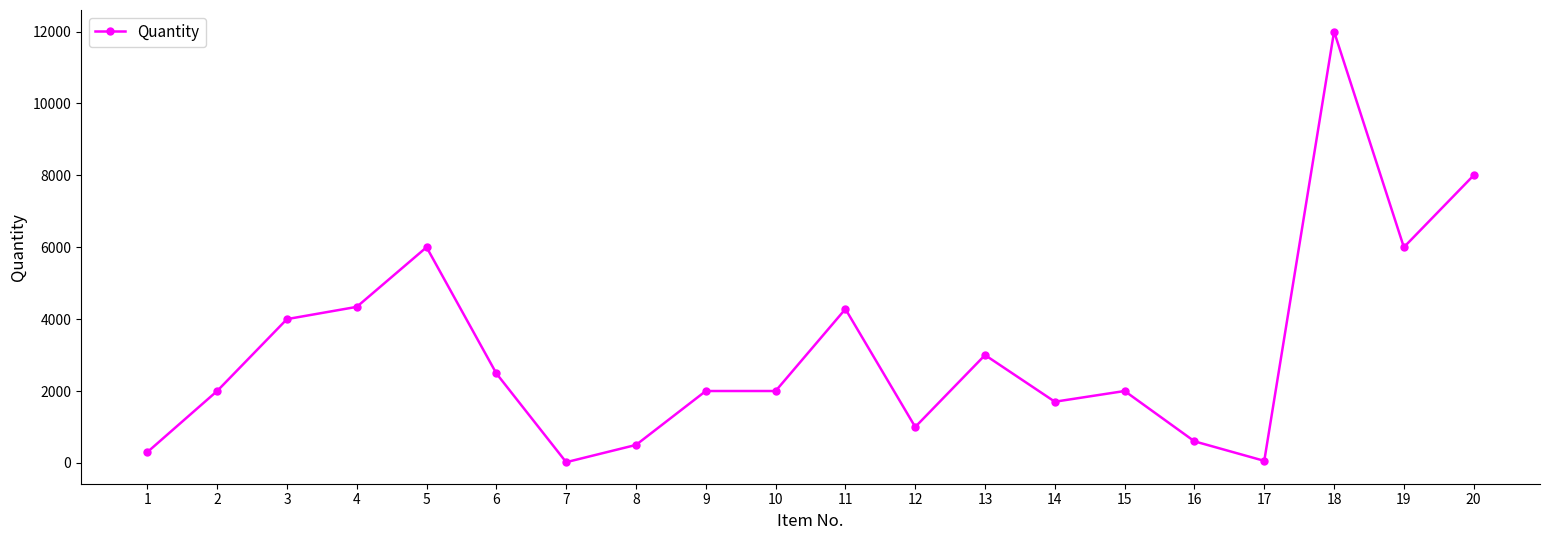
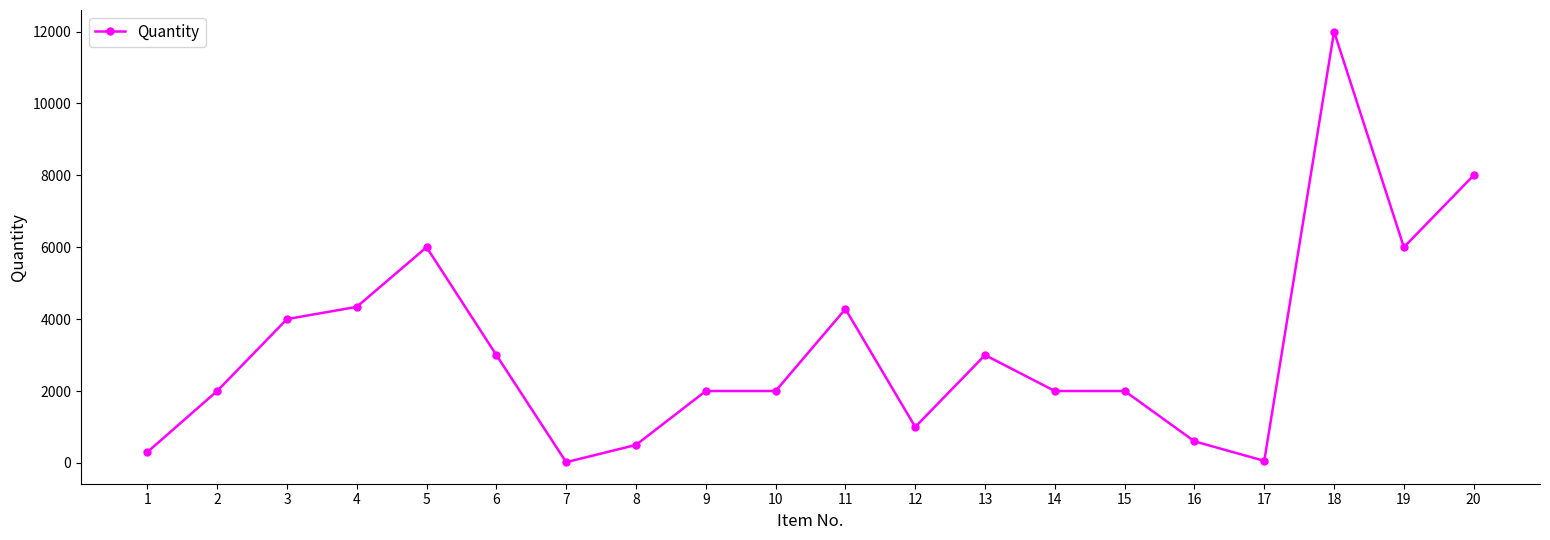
6: 2500 -> 3000
14: 1700 -> 2000
